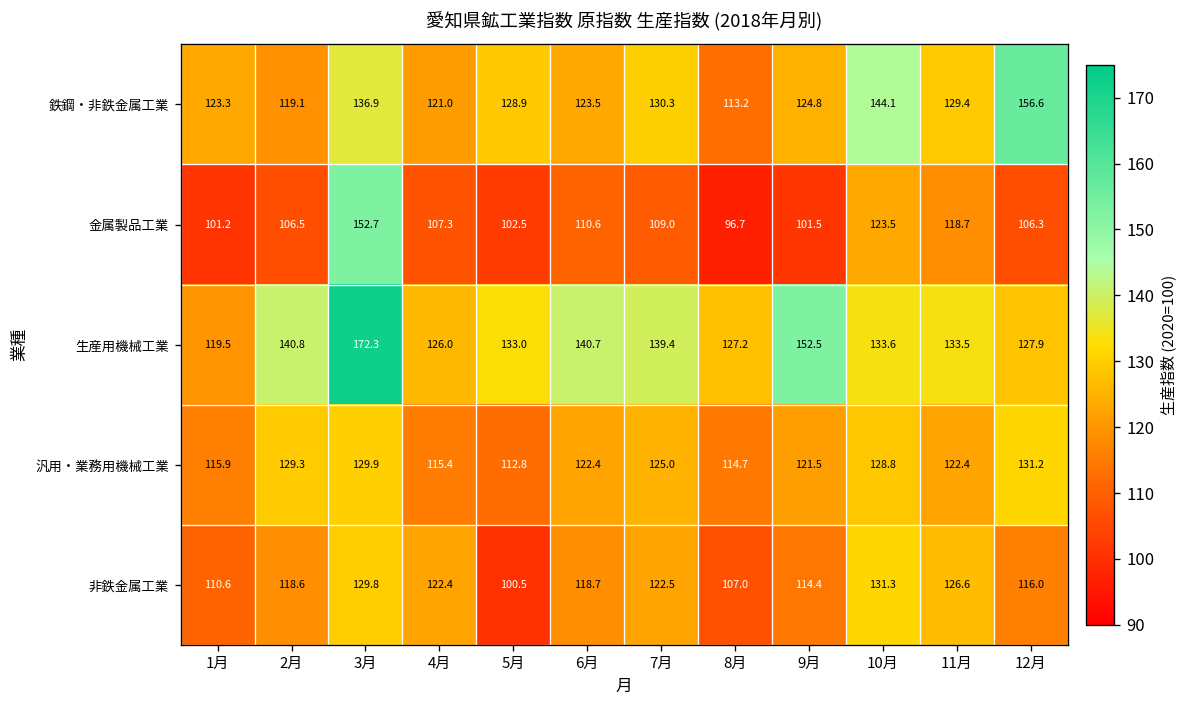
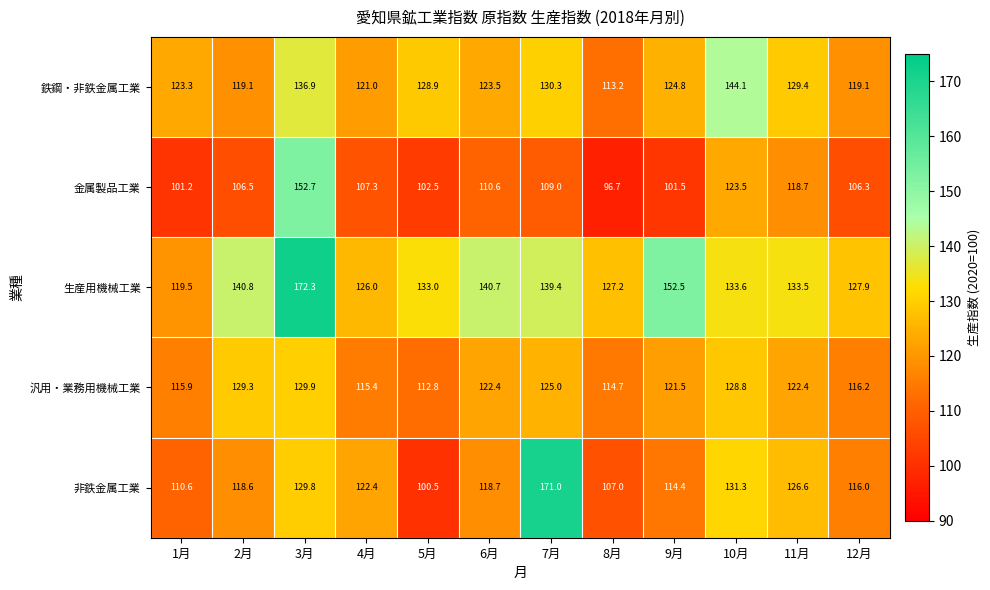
鉄鋼・非鉄金属工業, 12月: 156.6 -> 119.1
汎用・業務用機械工業, 12月: 131.2 -> 116.2
非鉄金属工業, 7月: 122.5 -> 171.0
